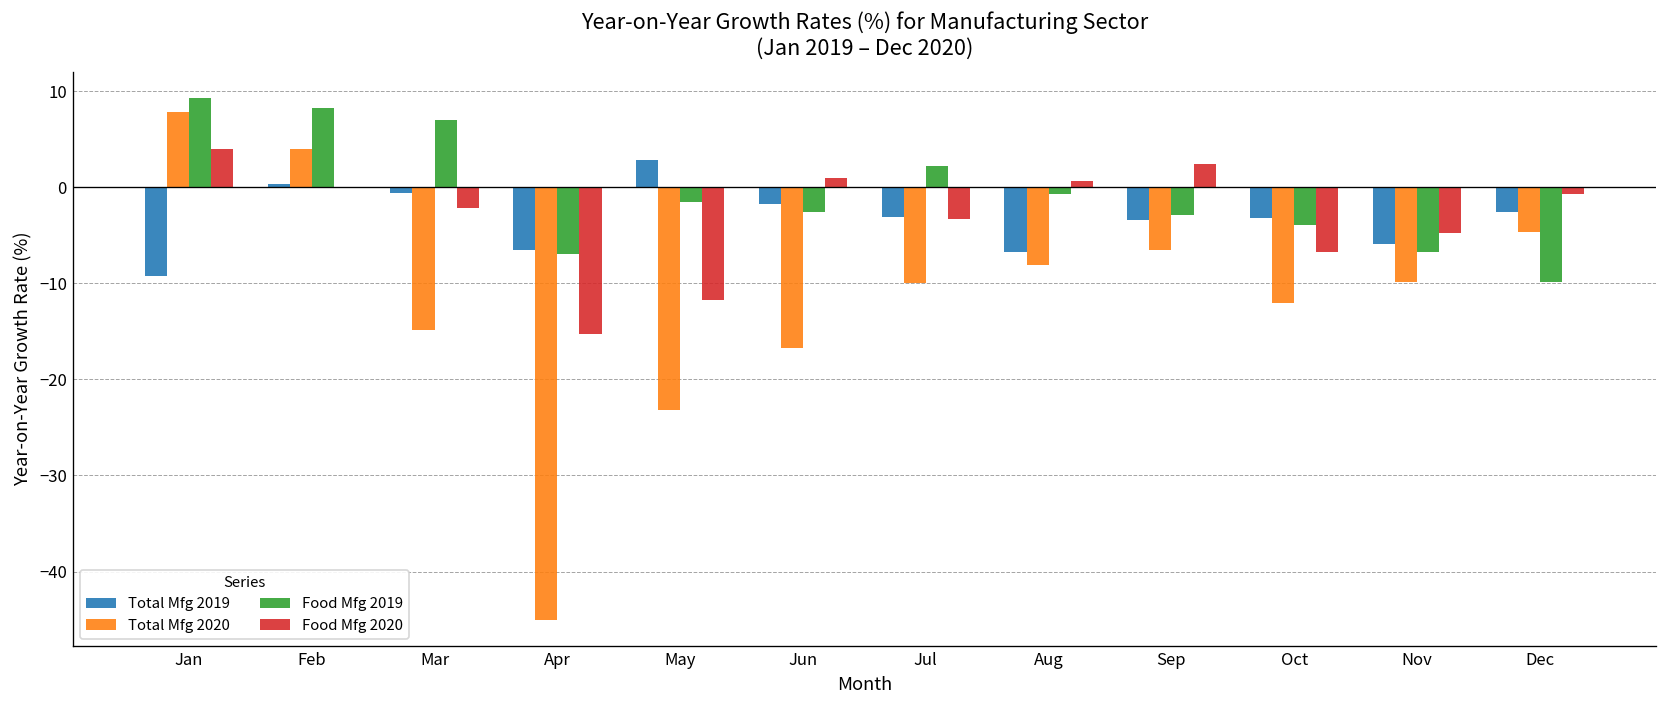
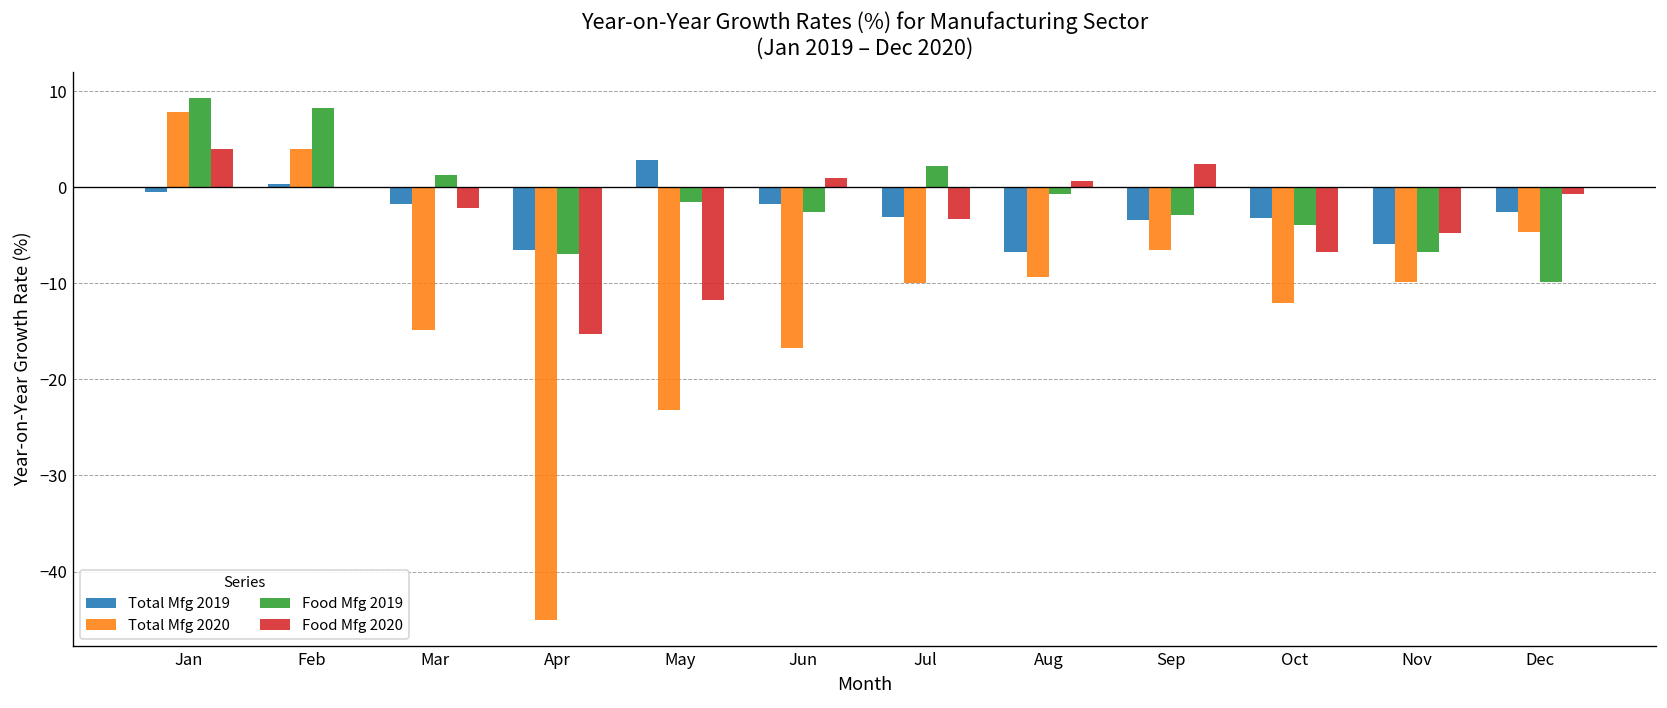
Total Mfg 2019, Jan: -9 -> -1
Total Mfg 2019, Mar: -1 -> -2
Food Mfg 2019, Mar: 7 -> 1
Total Mfg 2020, Aug: -8 -> -9
